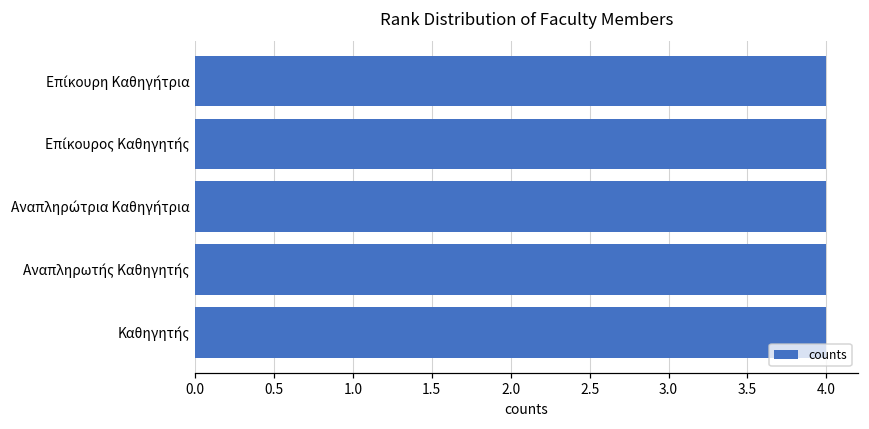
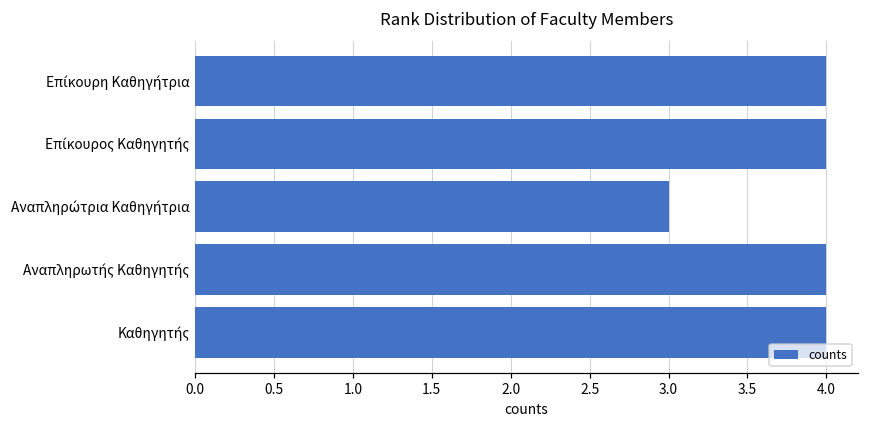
Αναπληρώτρια Καθηγήτρια: 4 -> 3
